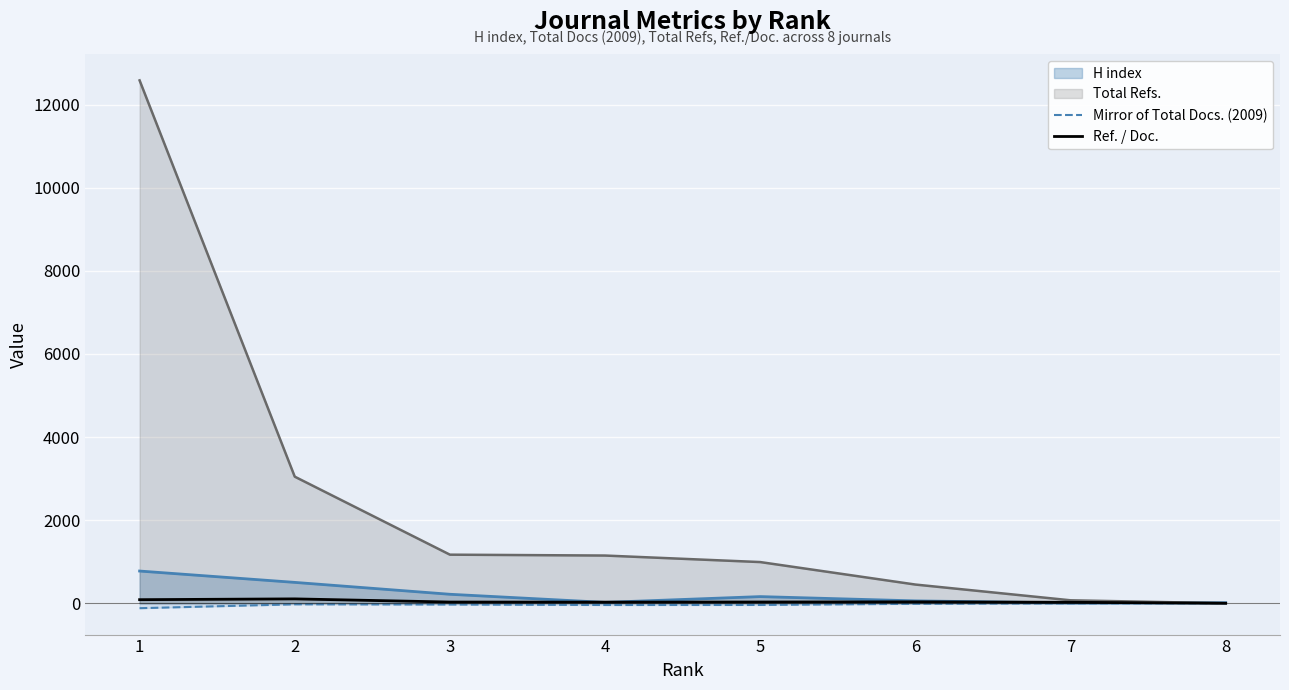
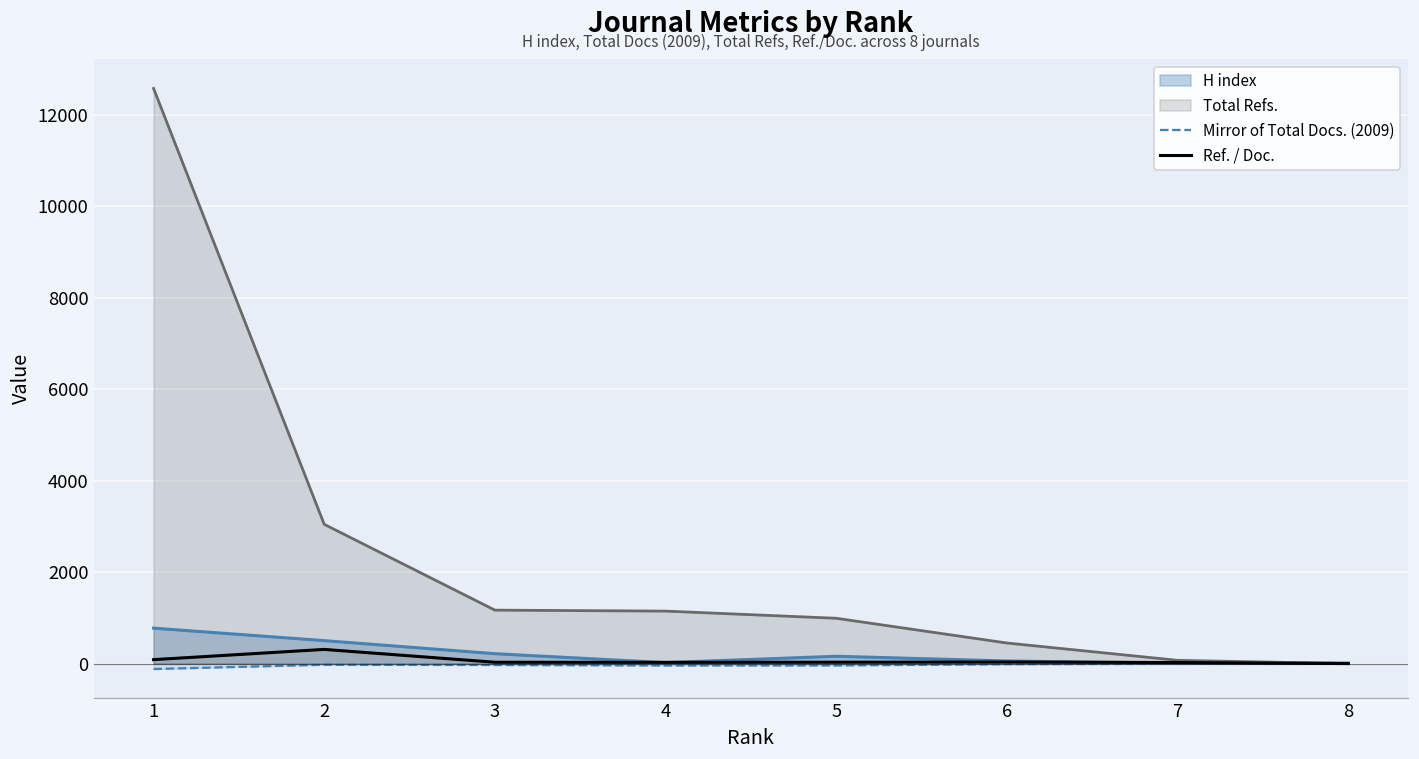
Ref. / Doc., 2: 100 -> 300
